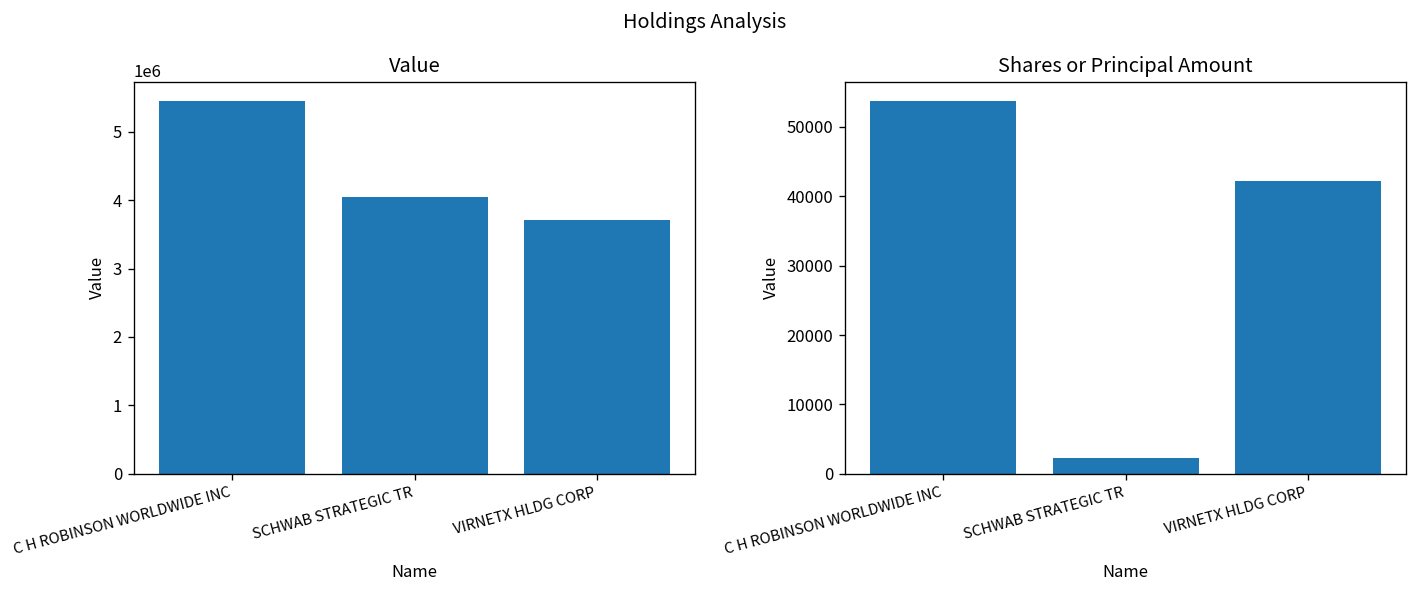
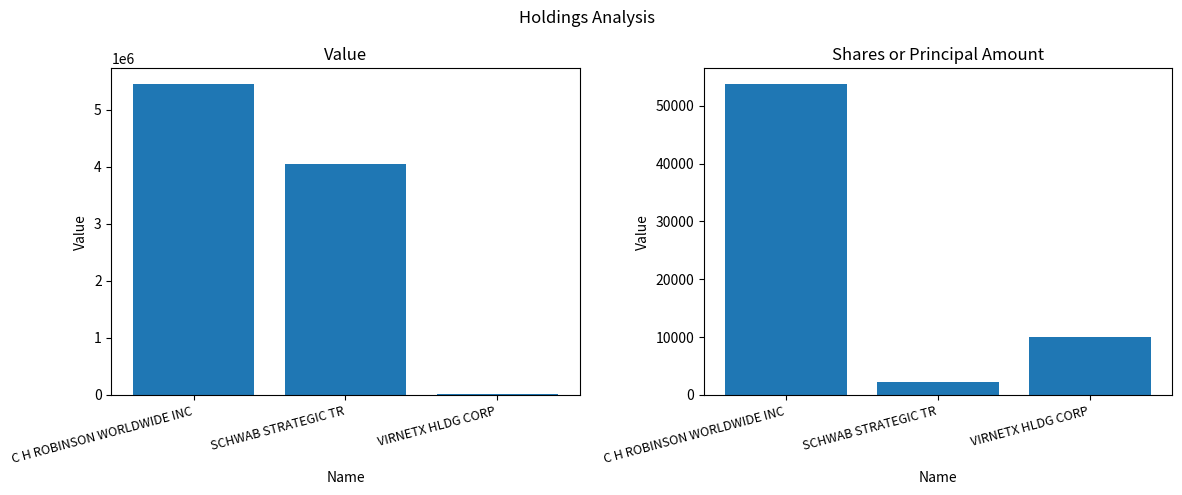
Value, VIRNETX HLDG CORP: 3700000 -> 0
Shares or Principal Amount, VIRNETX HLDG CORP: 42000 -> 10000
